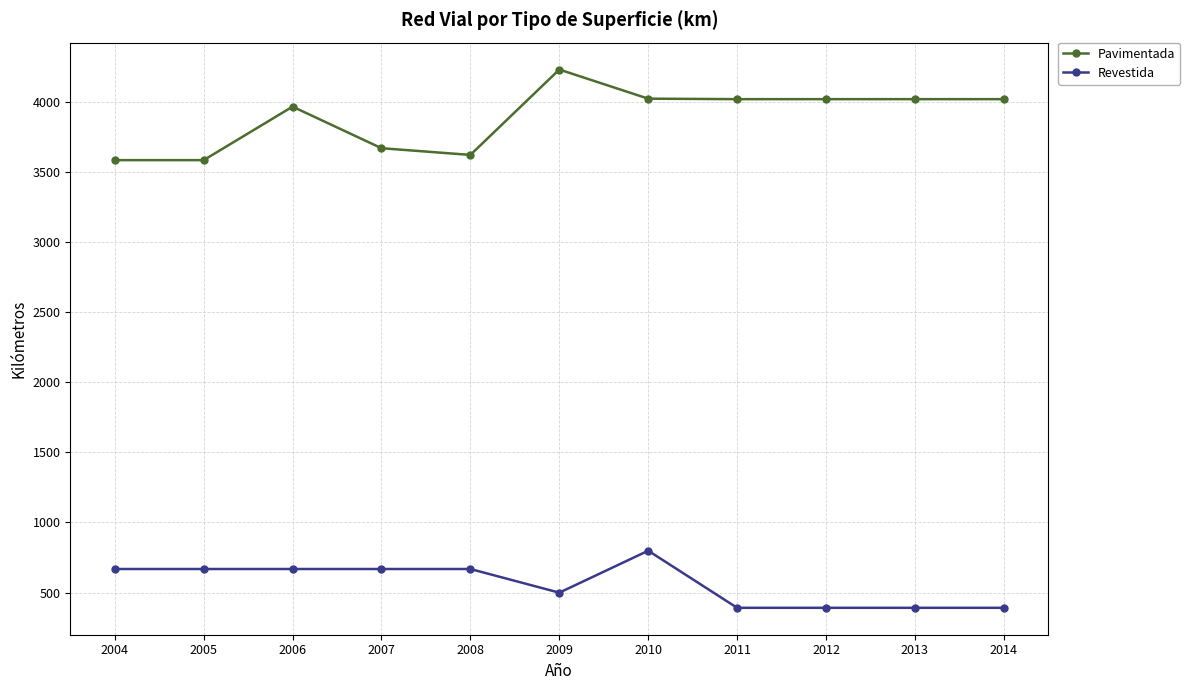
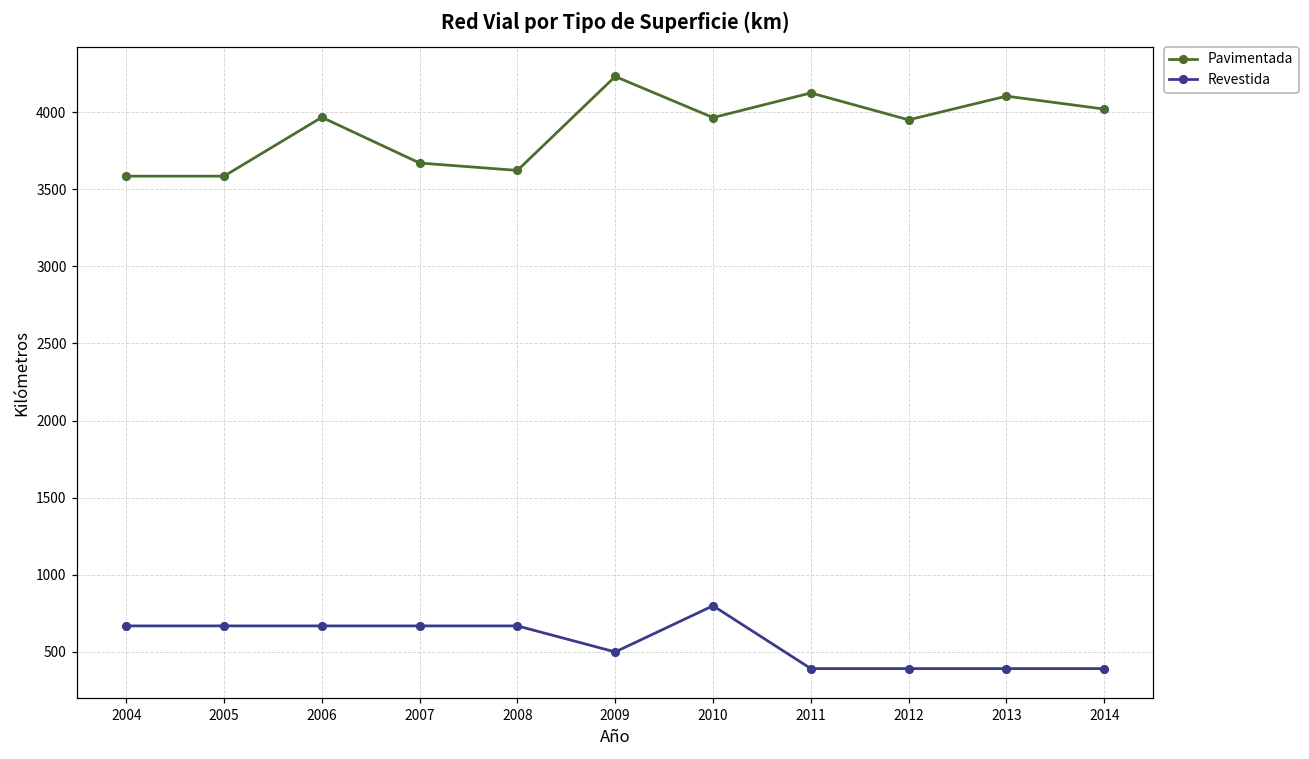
Pavimentada, 2010: 4020 -> 3970
Pavimentada, 2011: 4020 -> 4120
Pavimentada, 2012: 4020 -> 3950
Pavimentada, 2013: 4020 -> 4100
